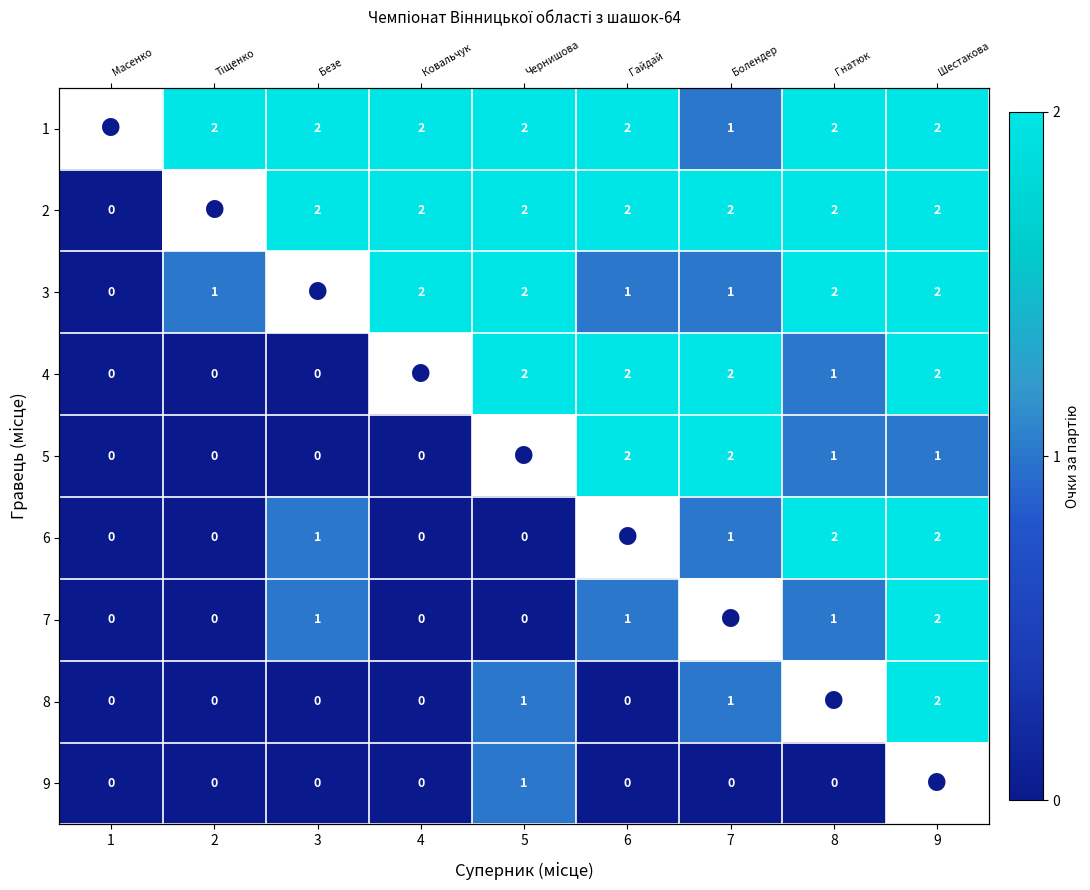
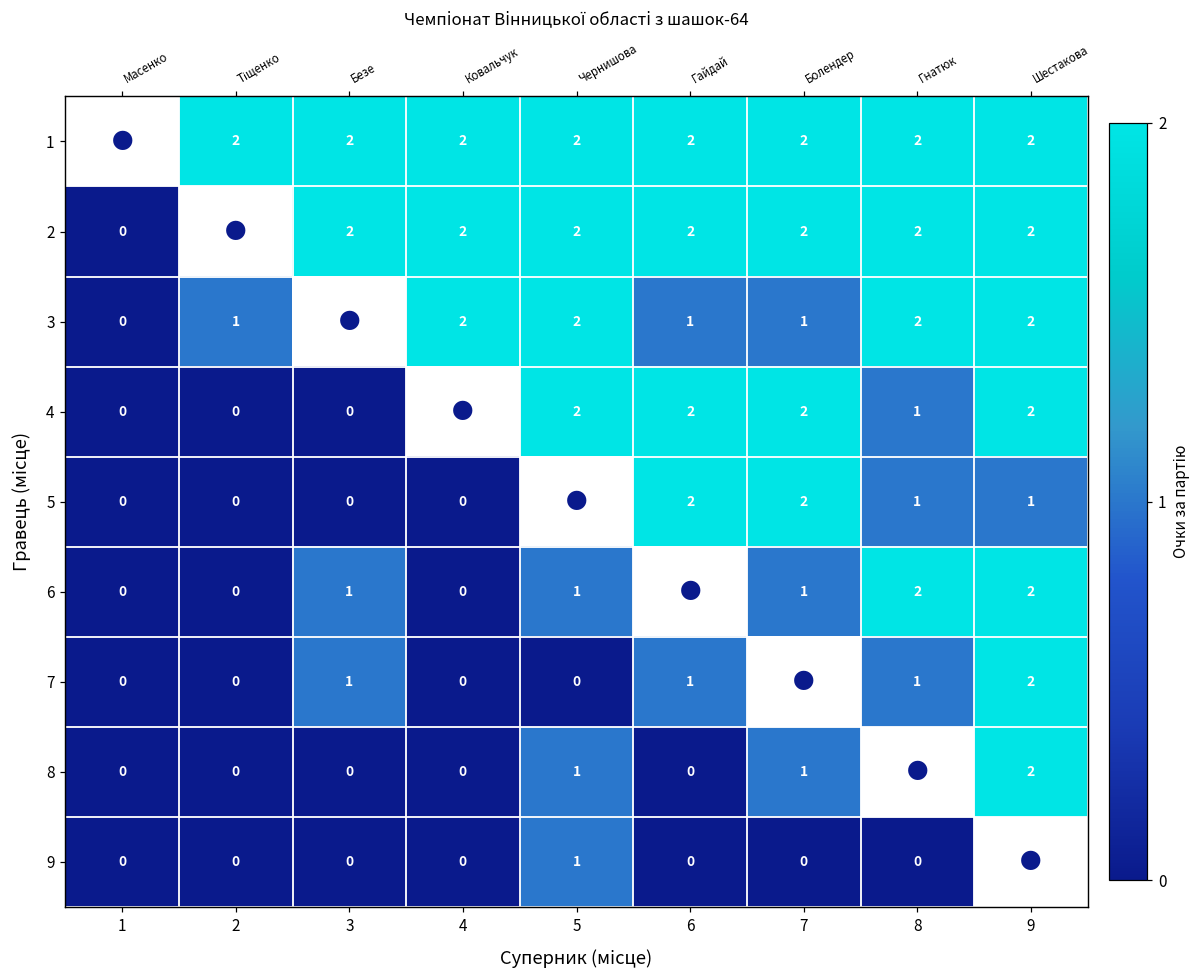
1, 7: 1 -> 2
6, 5: 0 -> 1
